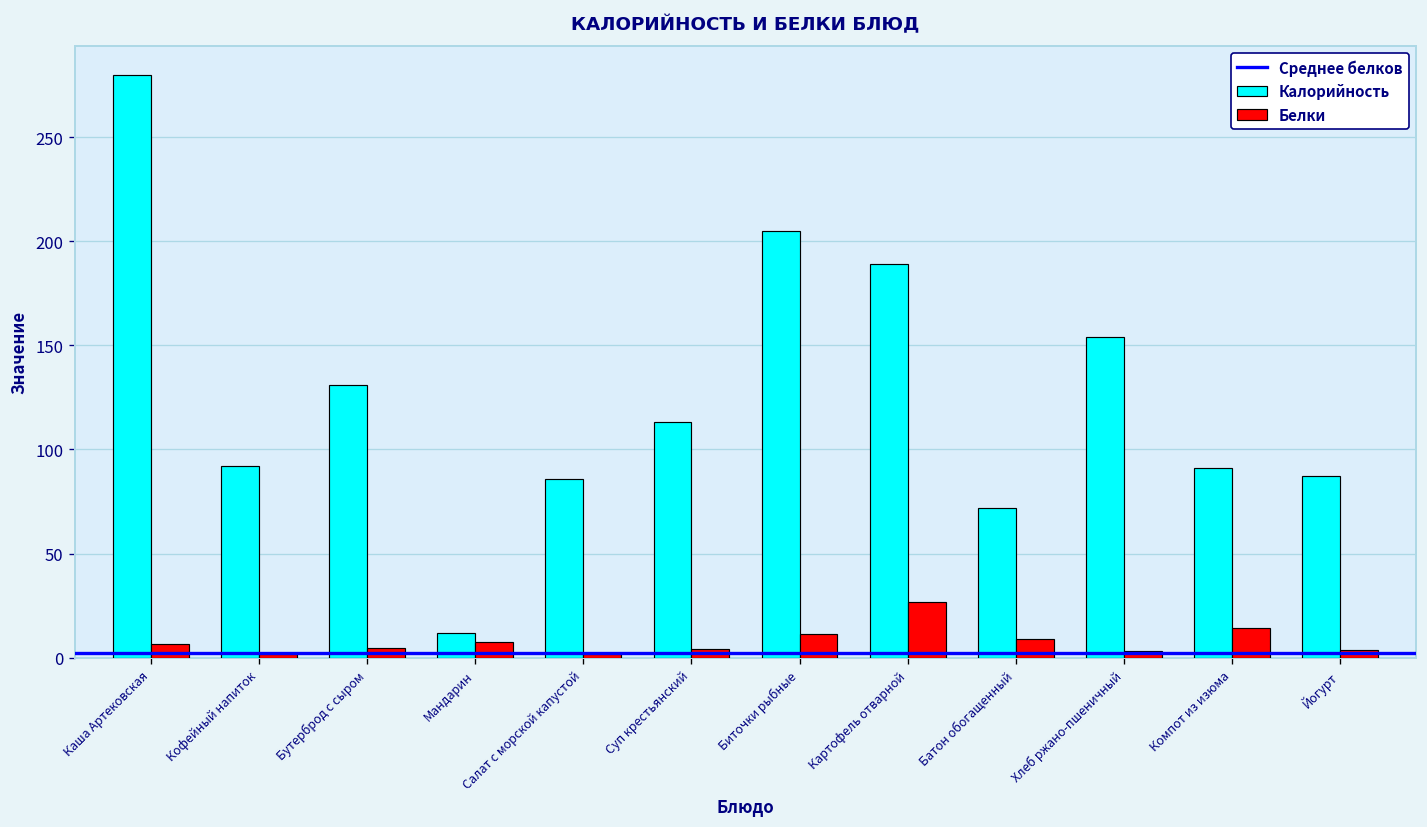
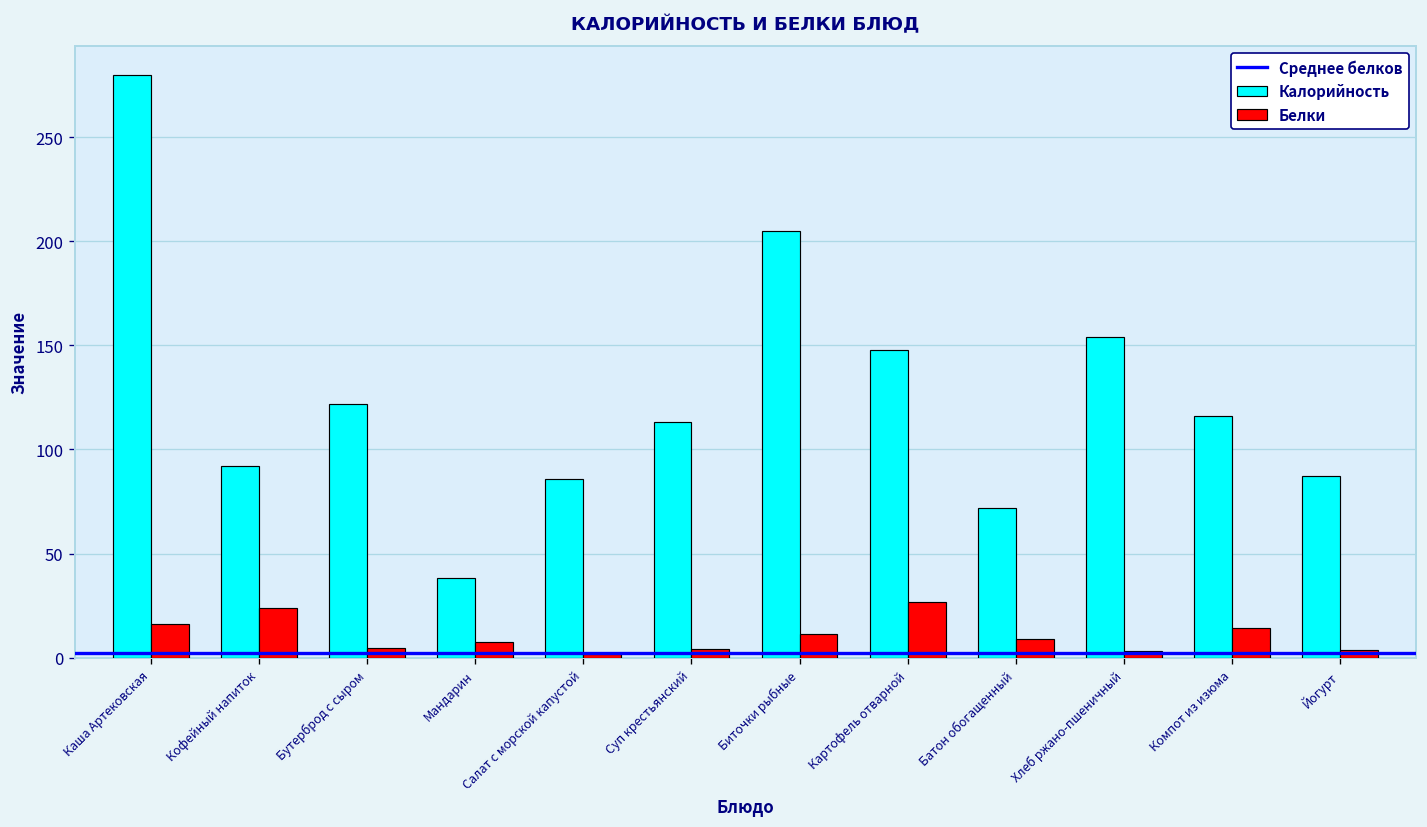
Белки, Каша Артековская: 6 -> 16
Белки, Кофейный напиток: 2 -> 24
Калорийность, Бутерброд с сыром: 131 -> 122
Калорийность, Мандарин: 12 -> 38
Калорийность, Картофель отварной: 189 -> 148
Калорийность, Компот из изюма: 91 -> 116
